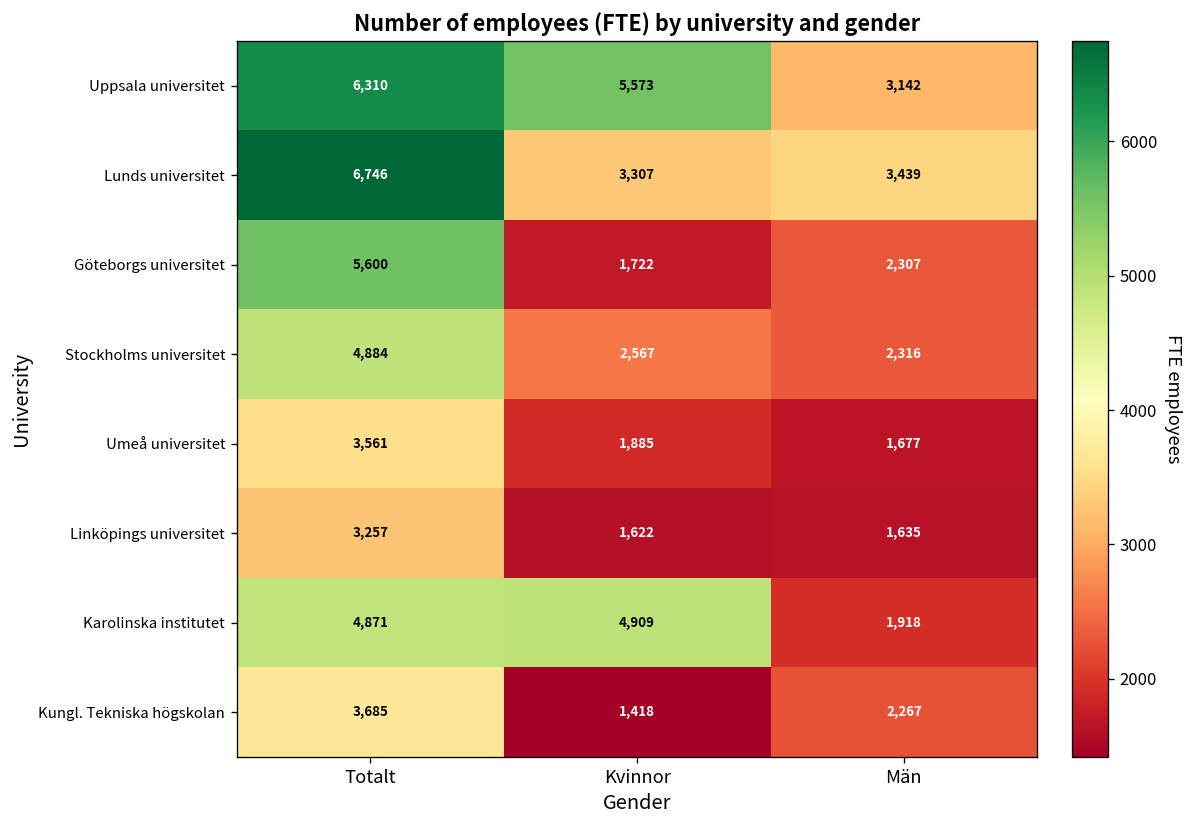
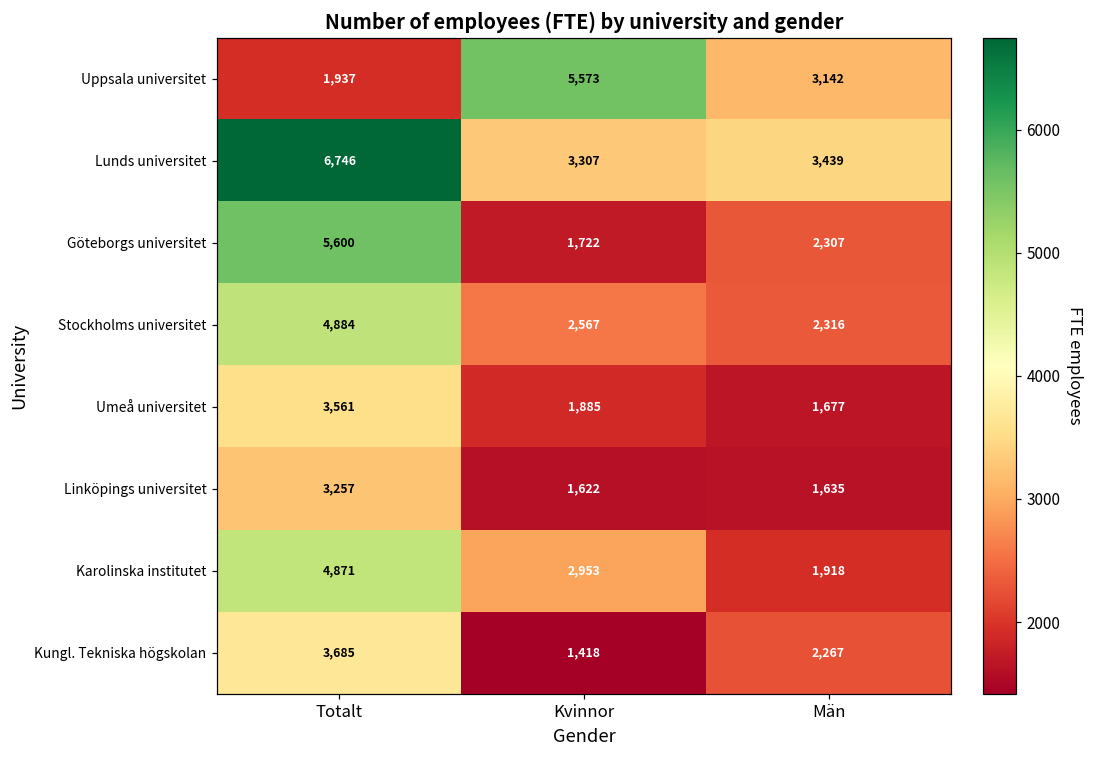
Uppsala universitet, Totalt: 6,310 -> 1,937
Karolinska institutet, Kvinnor: 4,909 -> 2,953
